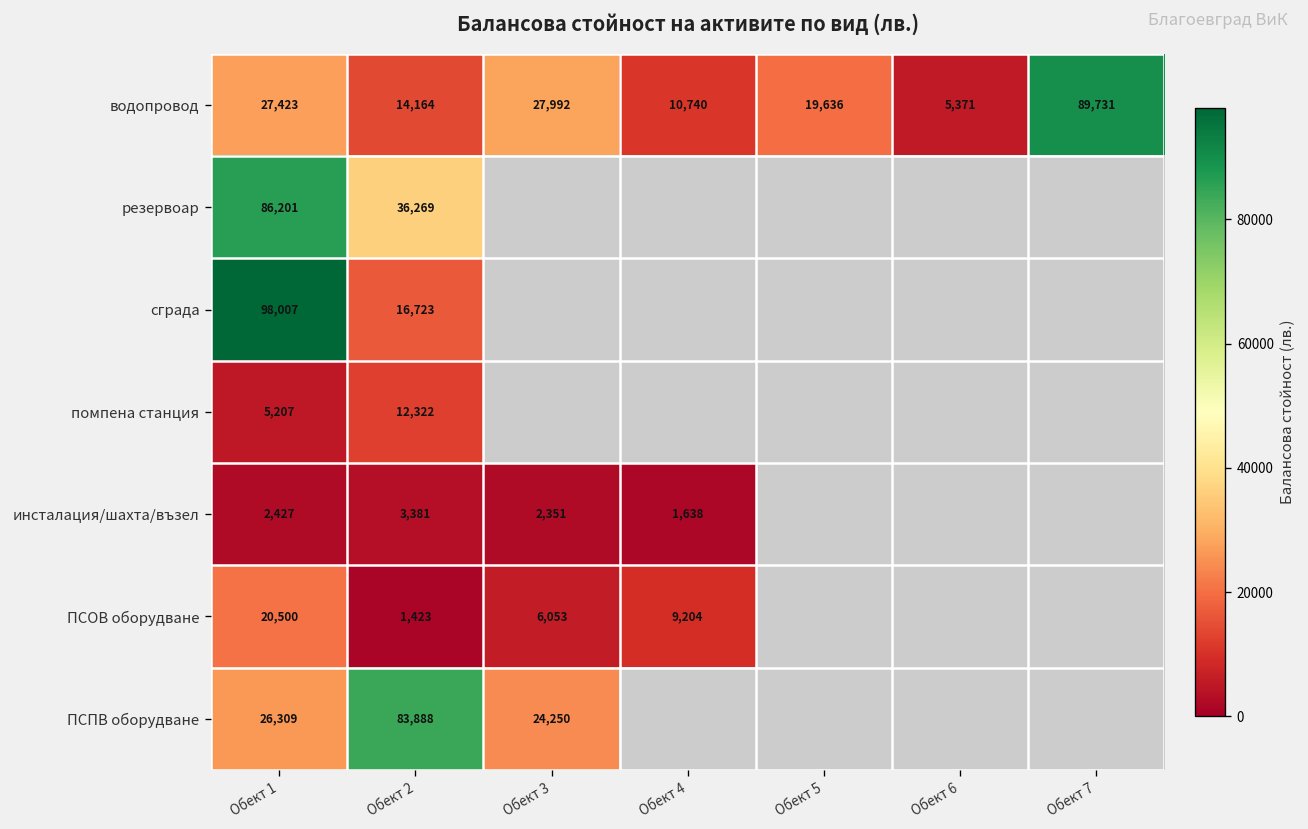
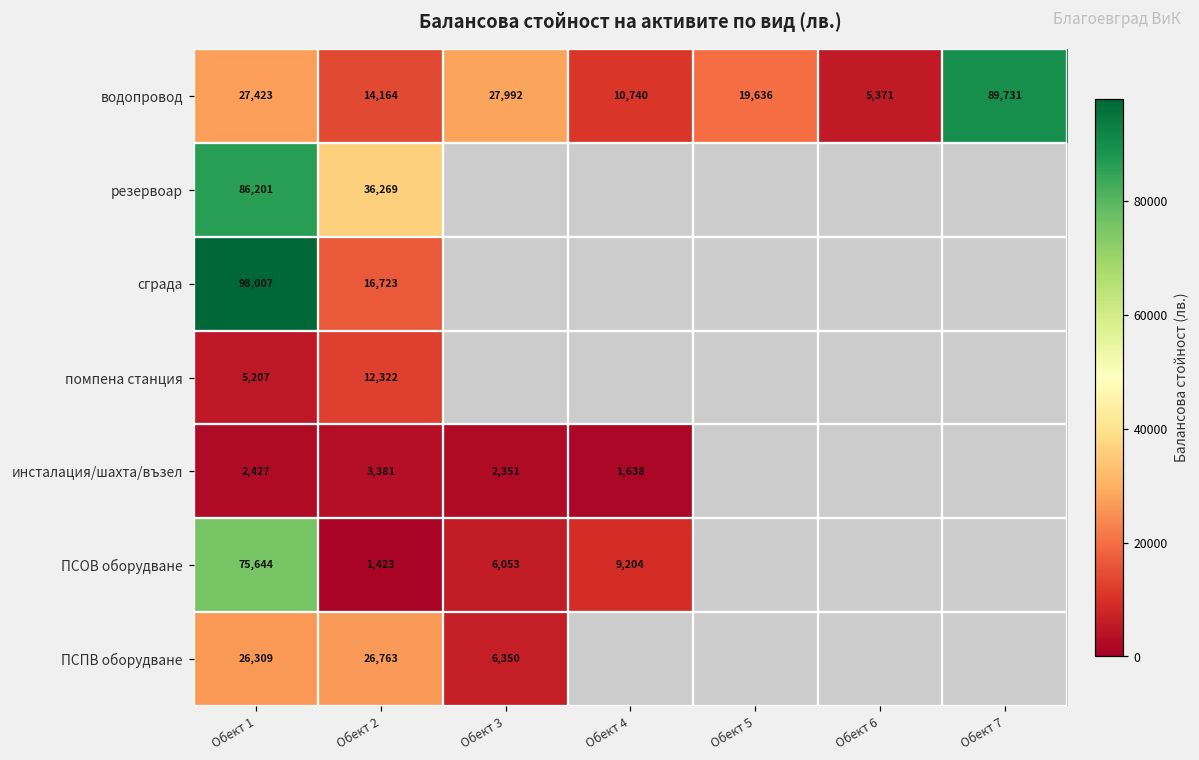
ПСОВ оборудване, Обект 1: 20,500 -> 75,644
ПСПВ оборудване, Обект 2: 83,888 -> 26,763
ПСПВ оборудване, Обект 3: 24,250 -> 6,350
